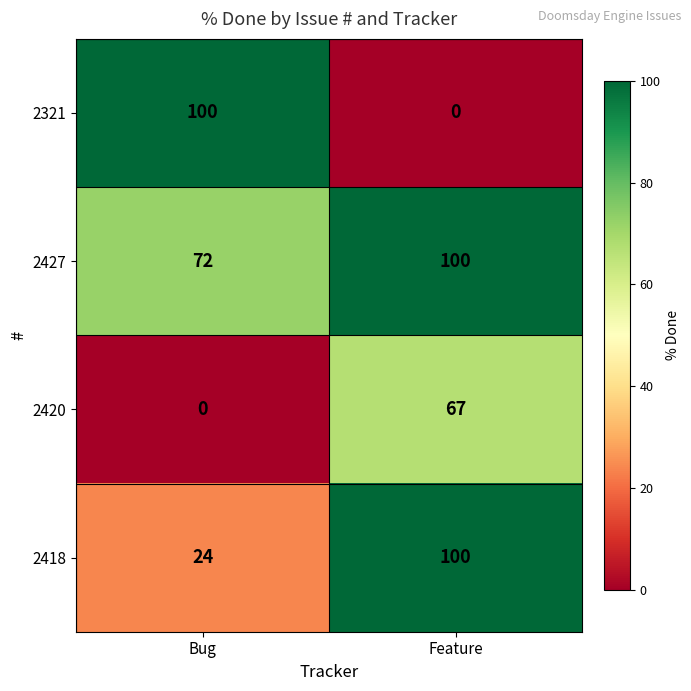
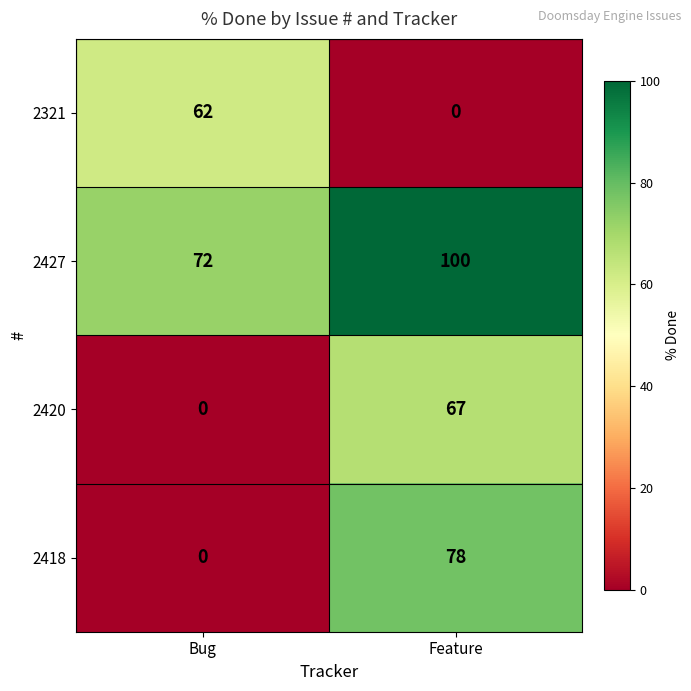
2321, Bug: 100 -> 62
2418, Bug: 24 -> 0
2418, Feature: 100 -> 78
